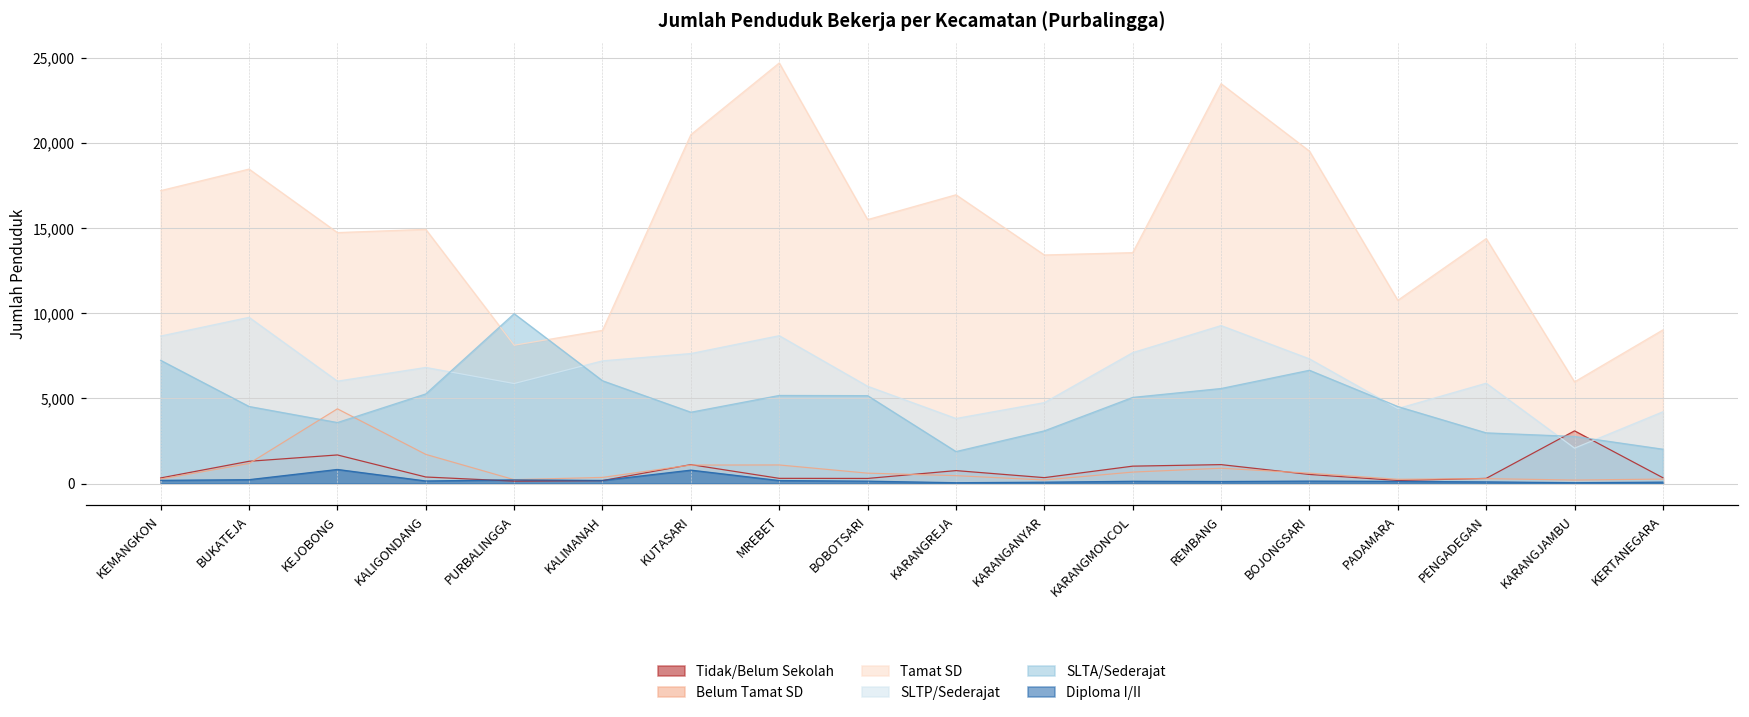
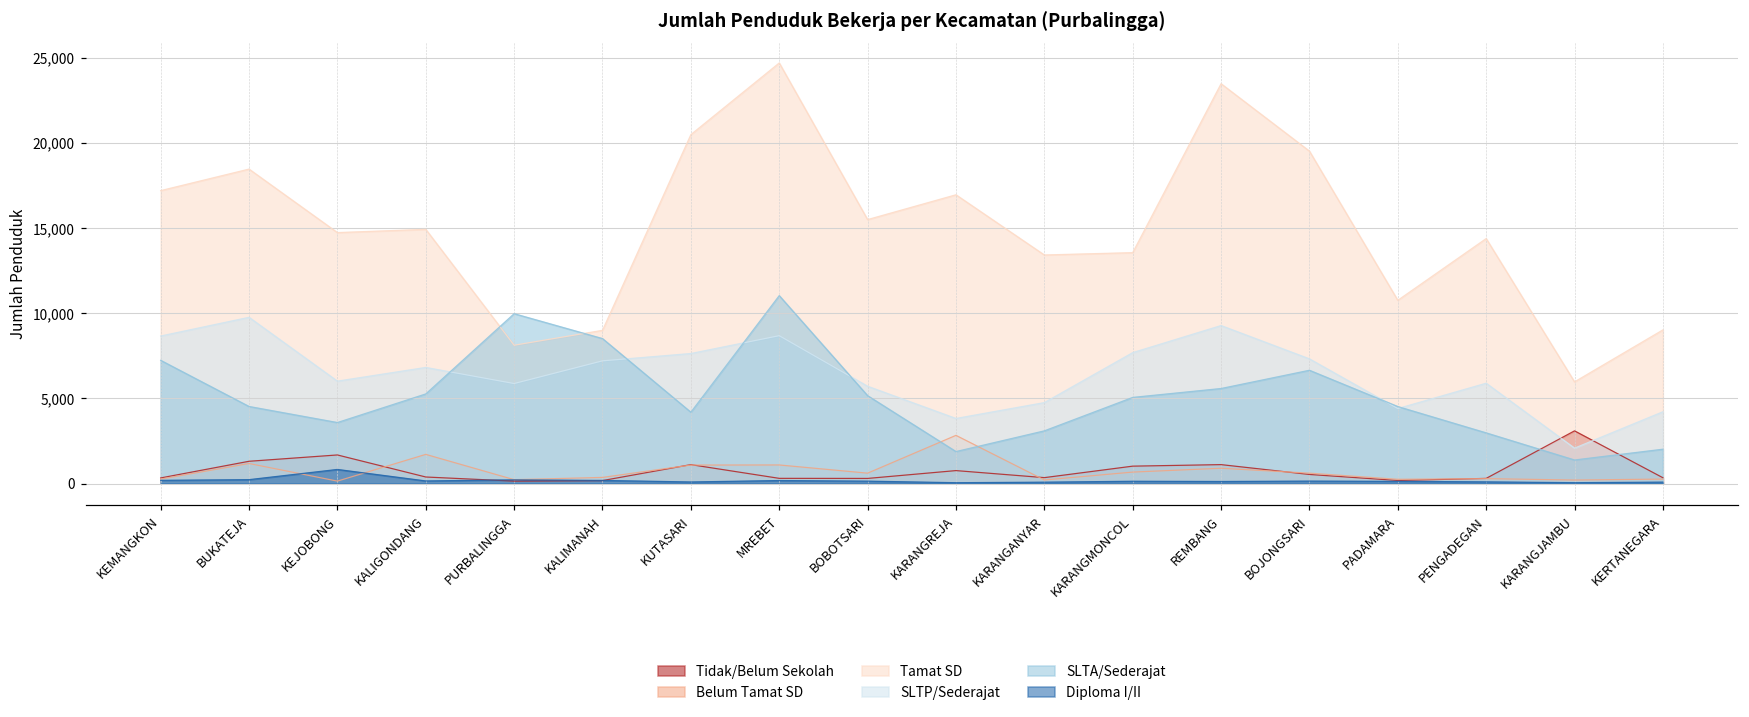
Belum Tamat SD, KEJOBONG: 4,400 -> 100
SLTA/Sederajat, KALIMANAH: 6,000 -> 8,500
Diploma I/II, KUTASARI: 800 -> 100
SLTA/Sederajat, MREBET: 5,200 -> 11,000
Belum Tamat SD, KARANGREJA: 500 -> 2,800
SLTA/Sederajat, KARANGJAMBU: 2,800 -> 1,400
